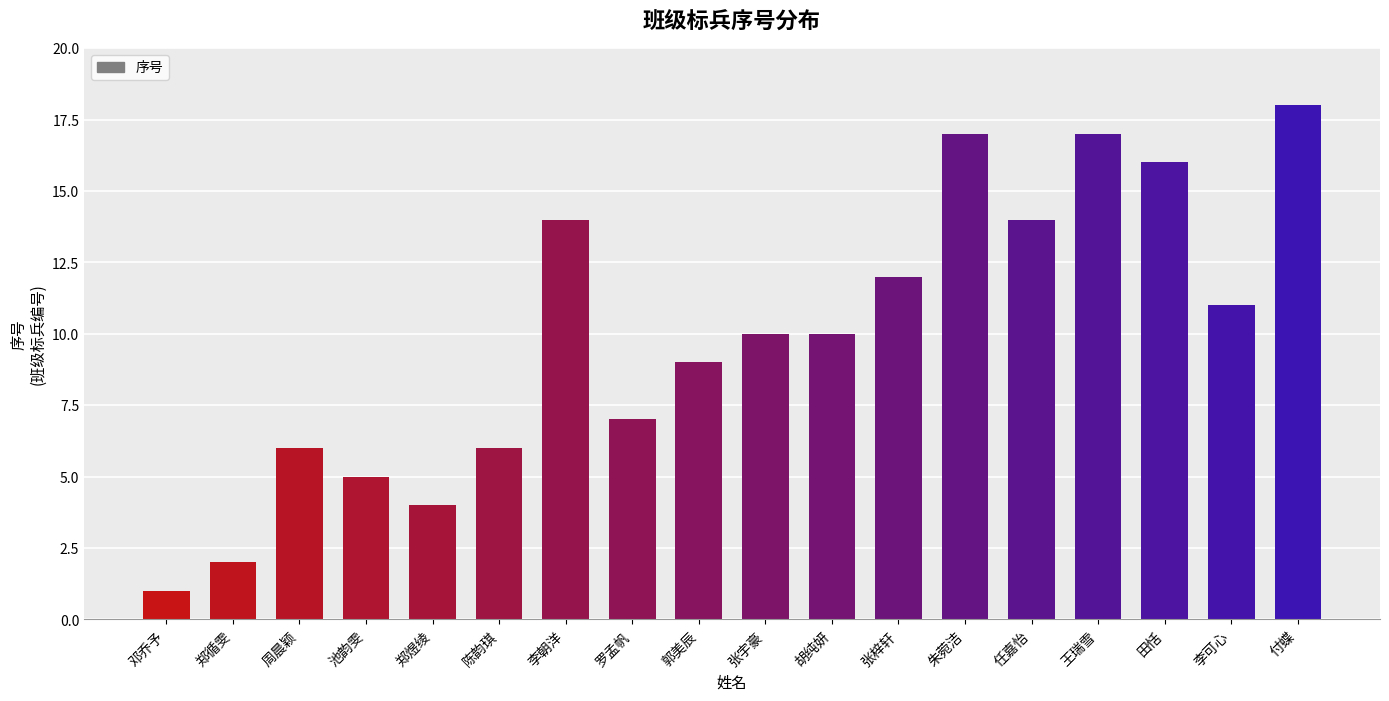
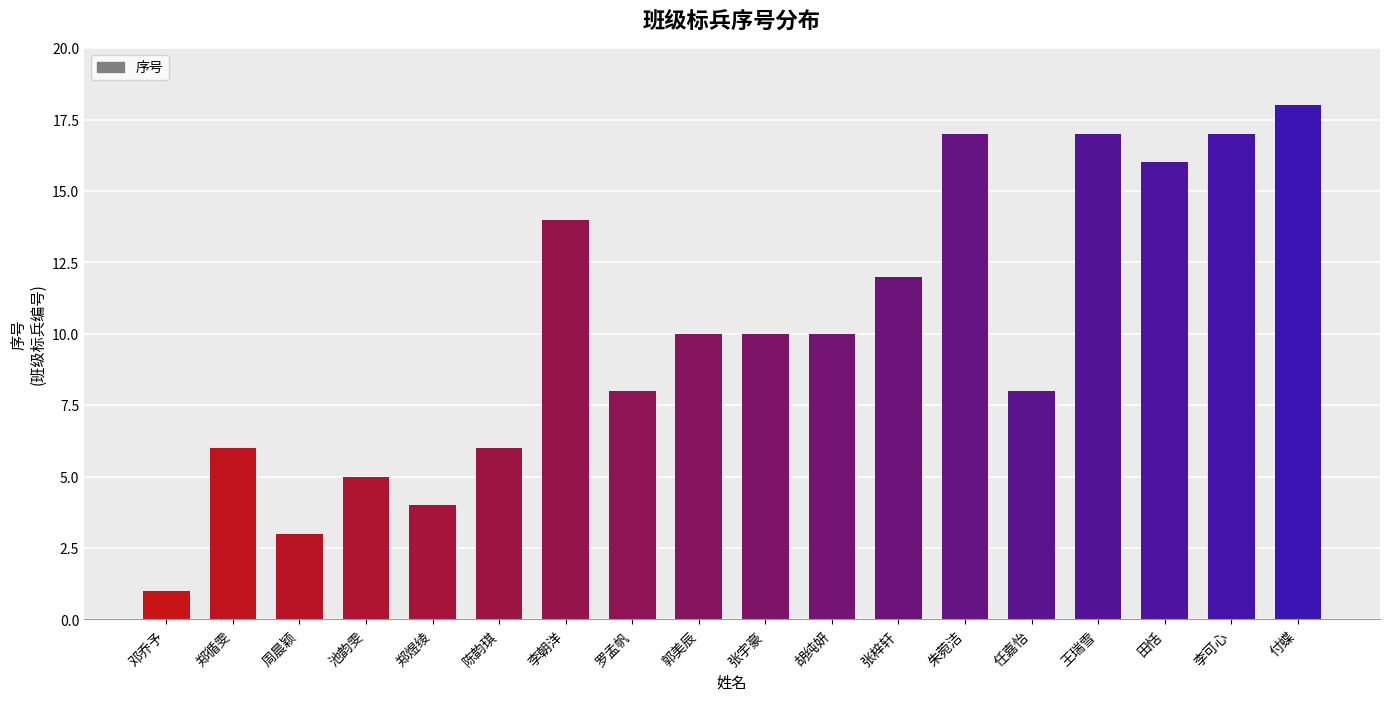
郑循雯: 2 -> 6
周晨颖: 6 -> 3
罗孟帆: 7 -> 8
郭美辰: 9 -> 10
任嘉怡: 14 -> 8
李可心: 11 -> 17
